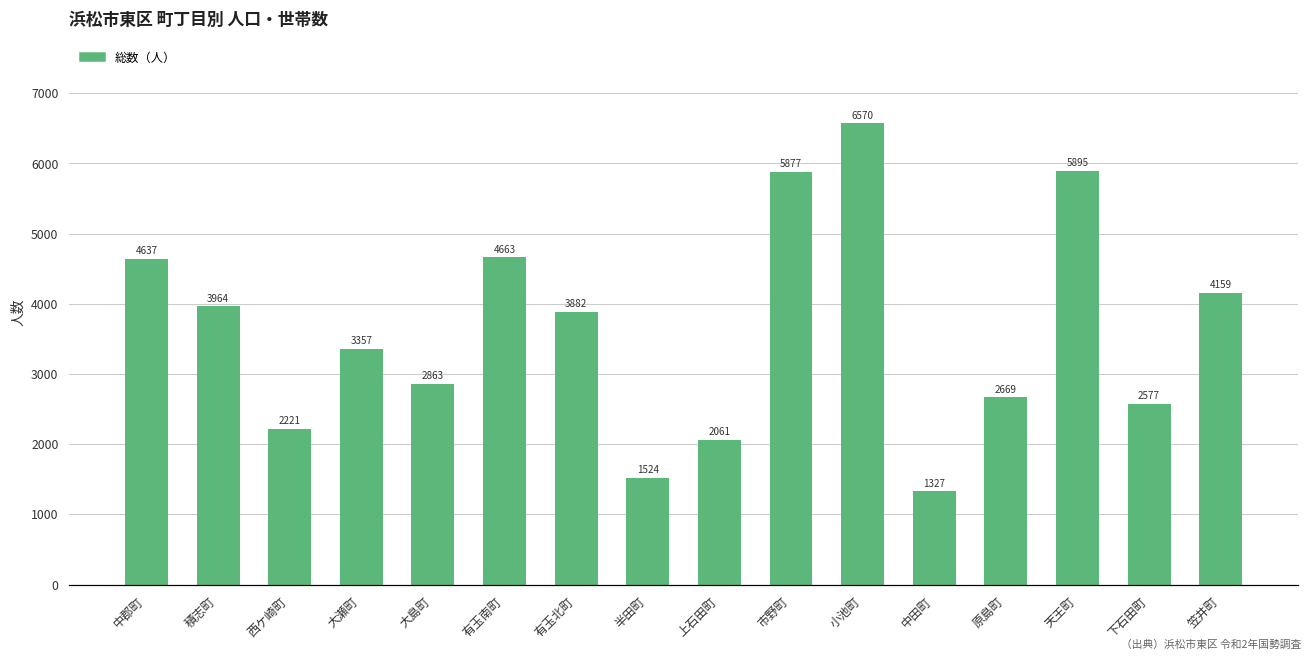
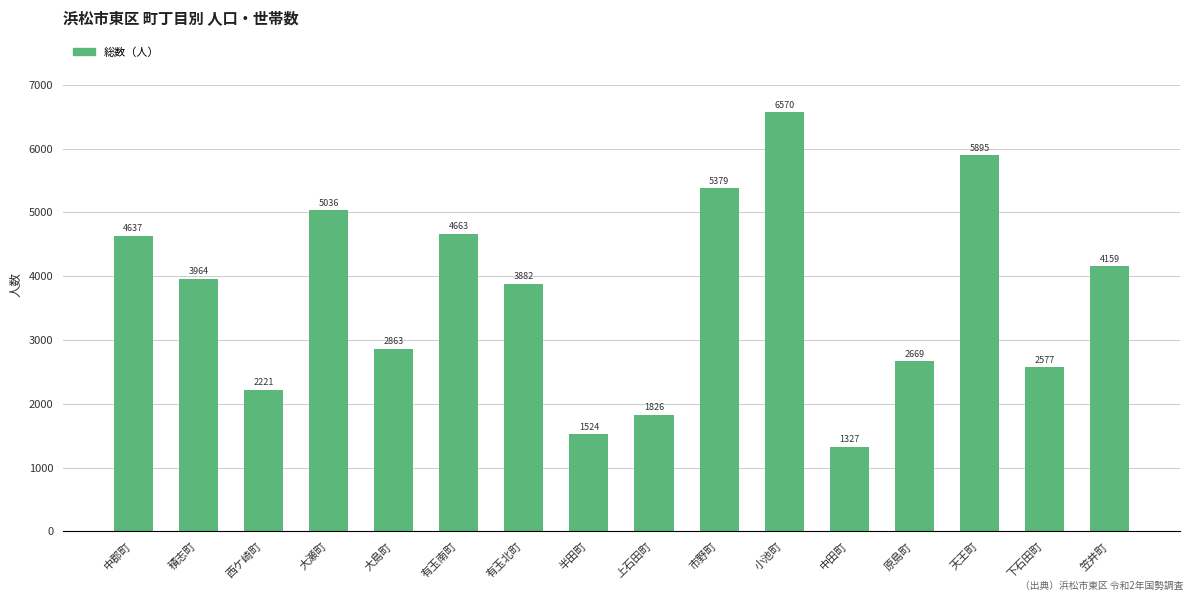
大瀬町: 3357 -> 5036
上石田町: 2061 -> 1826
市野町: 5877 -> 5379
